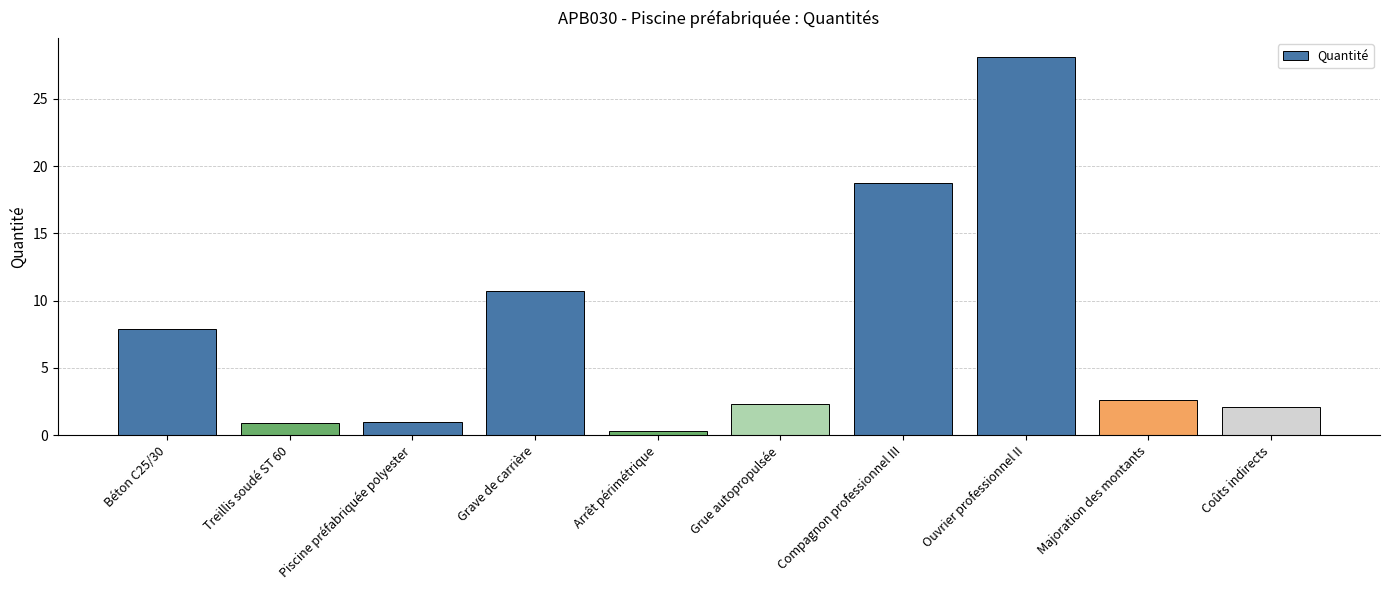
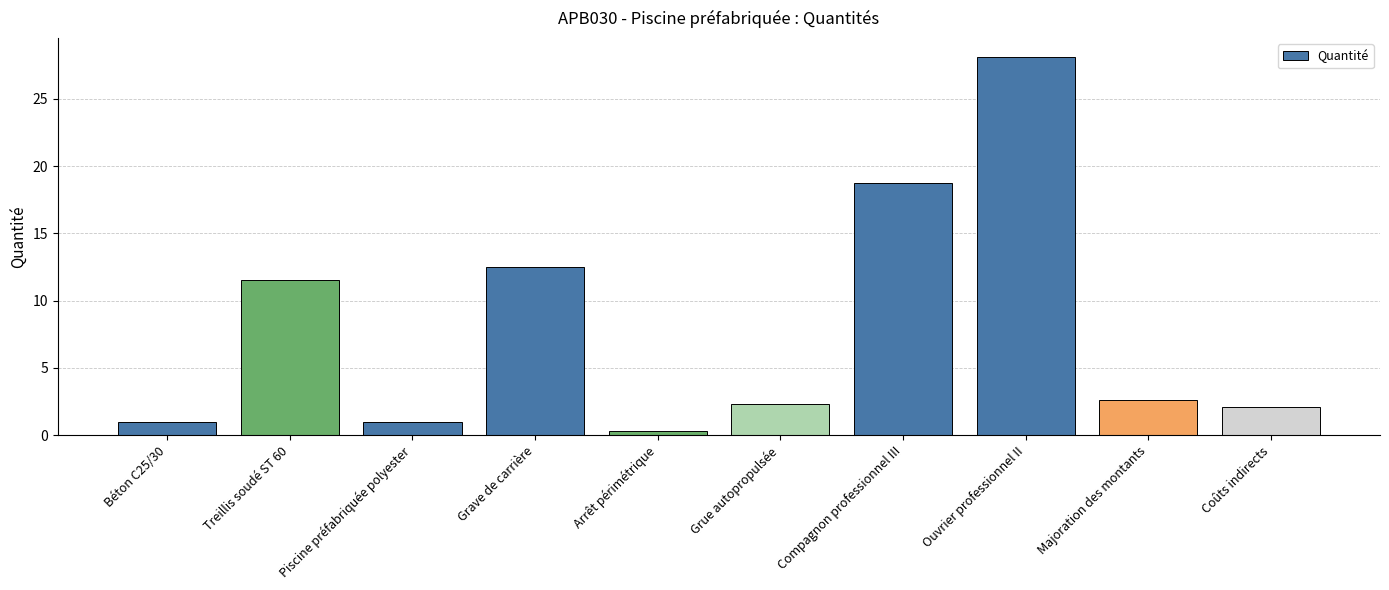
Béton C25/30: 7.9 -> 1.0
Treillis soudé ST 60: 0.9 -> 11.5
Grave de carrière: 10.7 -> 12.5
